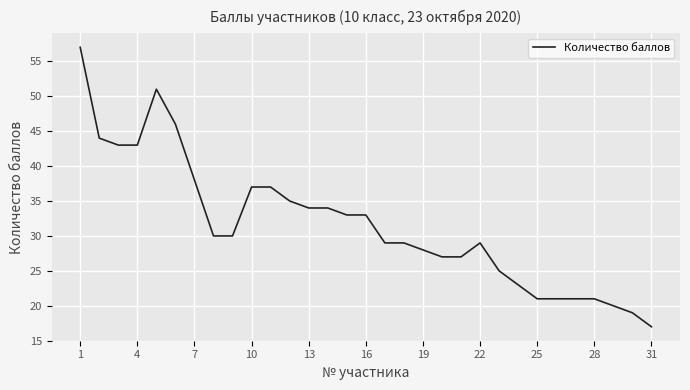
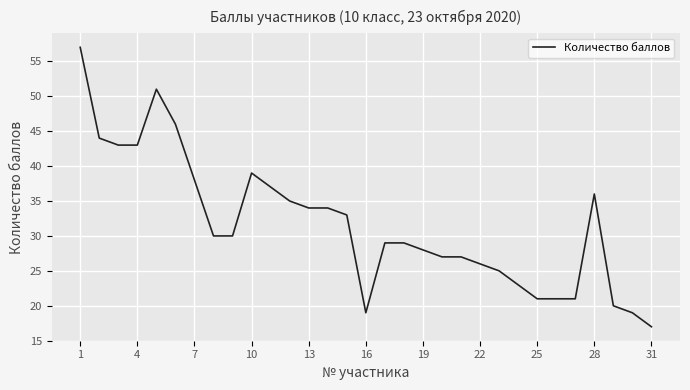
10: 37 -> 39
16: 33 -> 19
22: 29 -> 26
28: 21 -> 36
